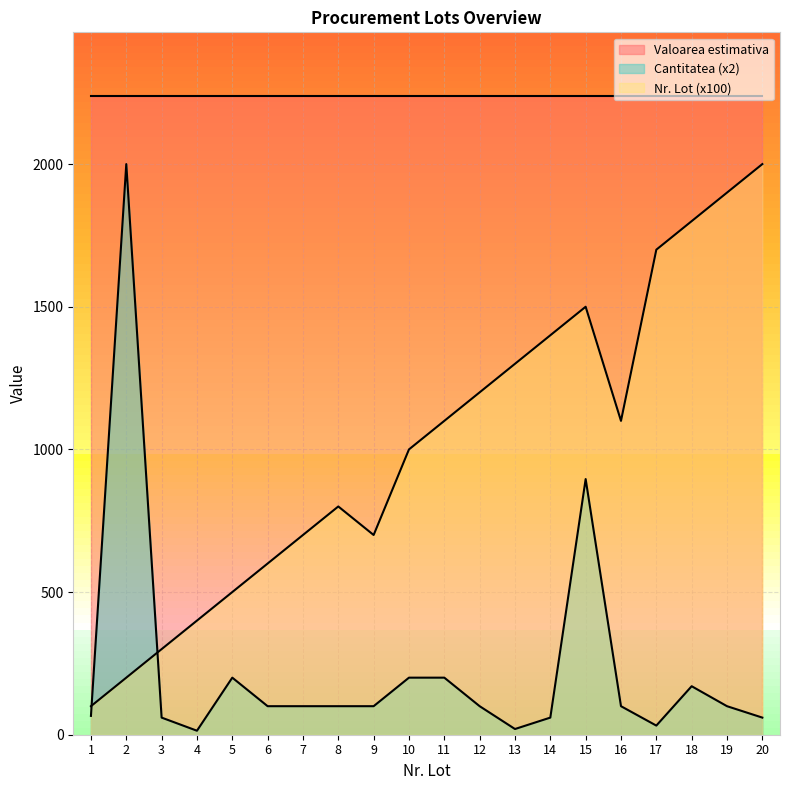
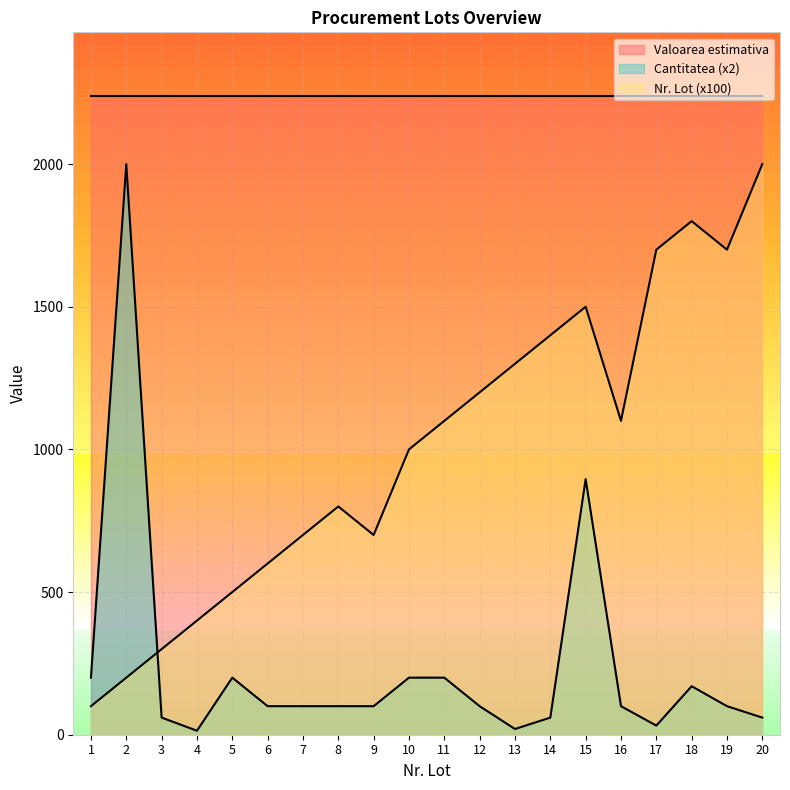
Cantitatea (x2), 1: 70 -> 200
Nr. Lot (x100), 19: 1900 -> 1700
